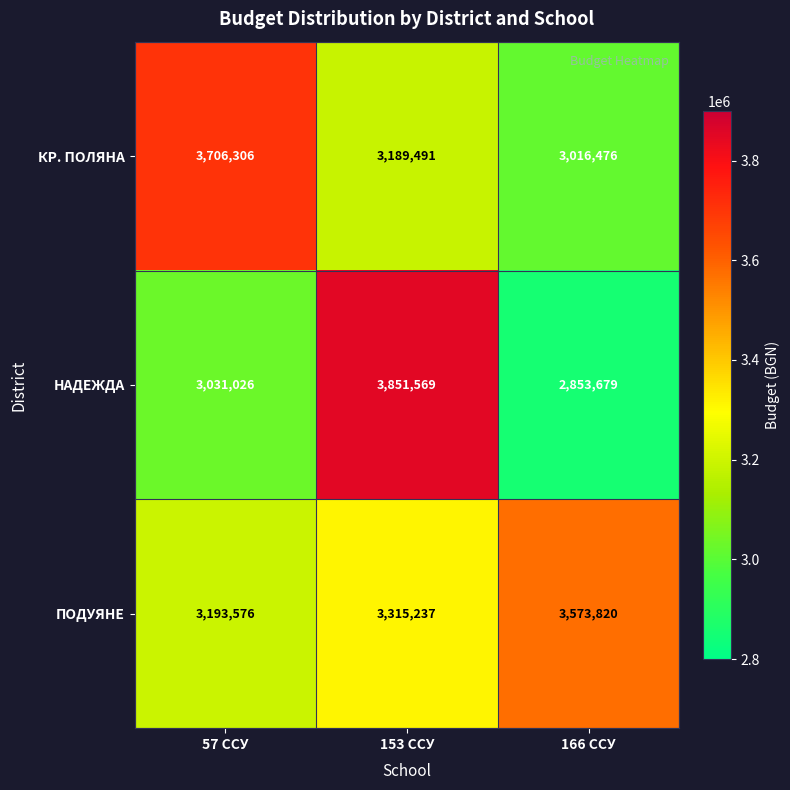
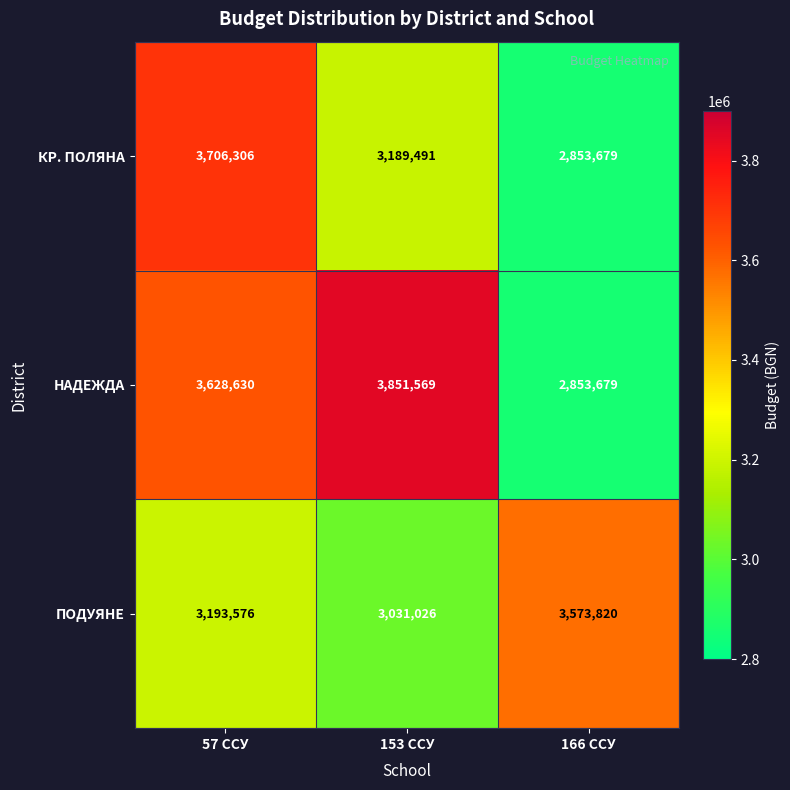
КР. ПОЛЯНА, 166 ССУ: 3,016,476 -> 2,853,679
НАДЕЖДА, 57 ССУ: 3,031,026 -> 3,628,630
ПОДУЯНЕ, 153 ССУ: 3,315,237 -> 3,031,026
